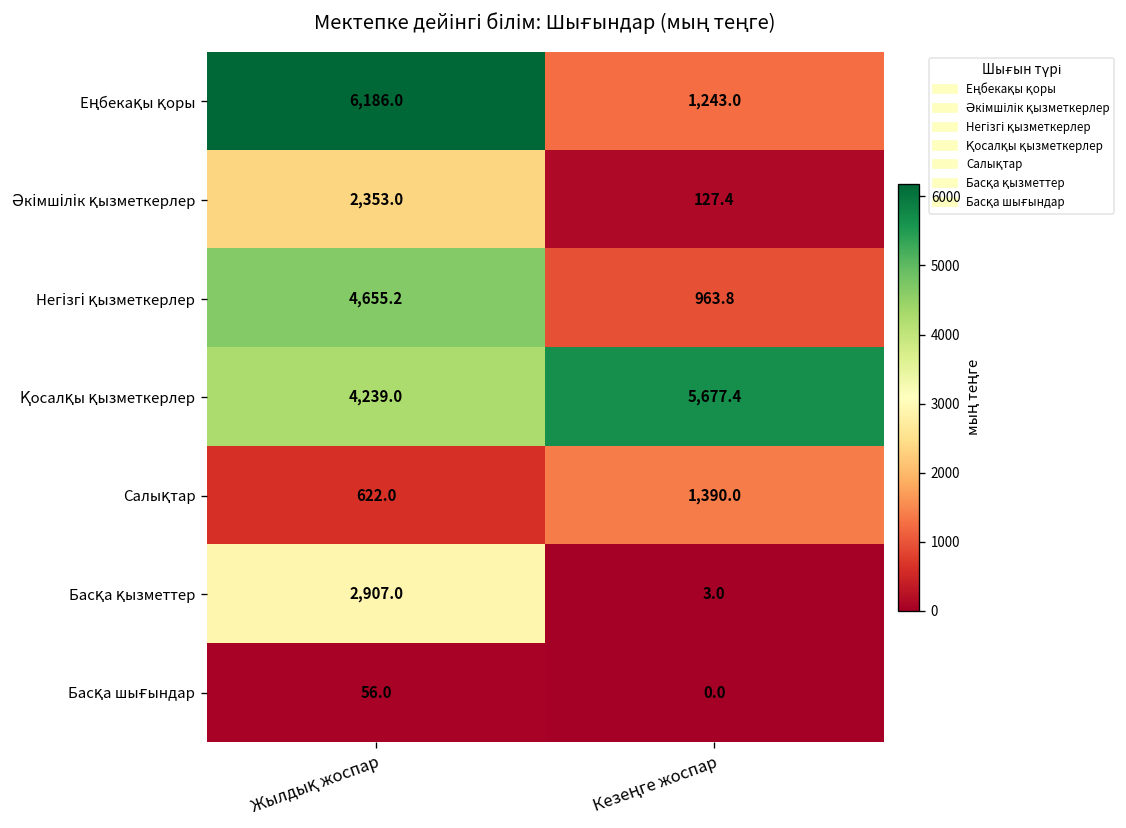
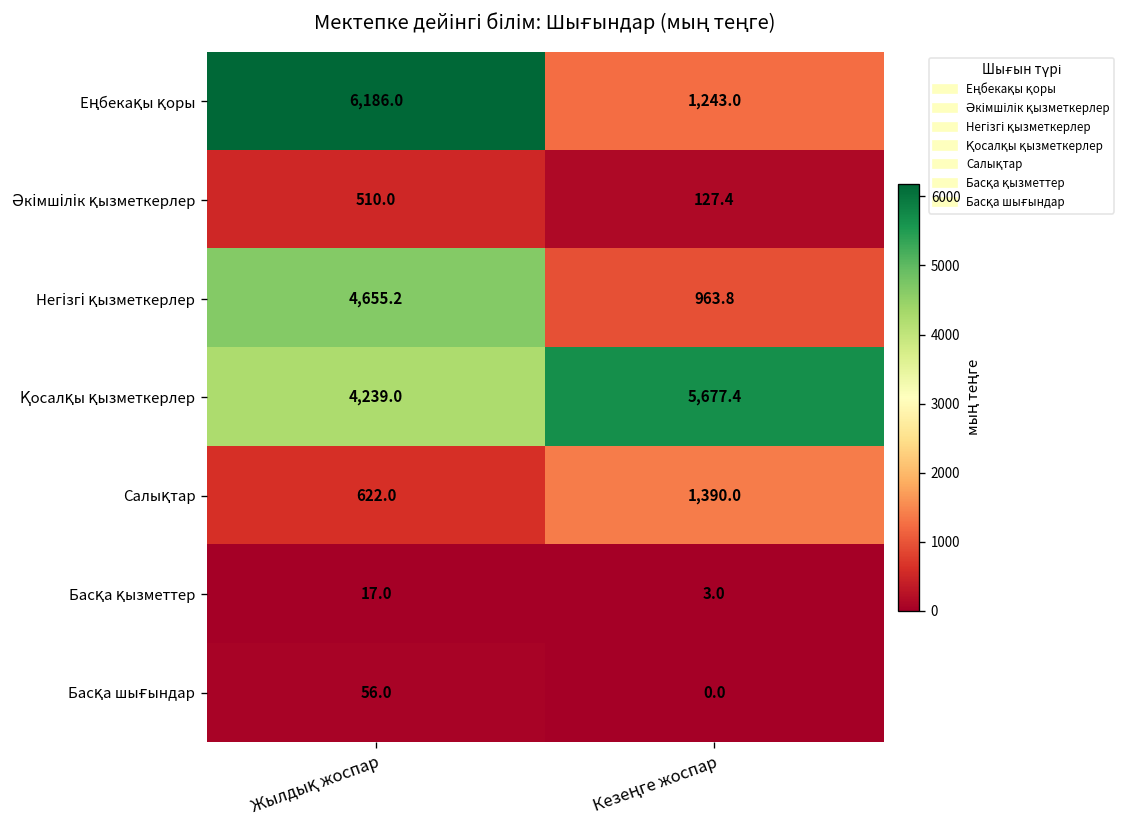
Әкімшілік қызметкерлер, Жылдық жоспар: 2,353.0 -> 510.0
Басқа қызметтер, Жылдық жоспар: 2,907.0 -> 17.0
